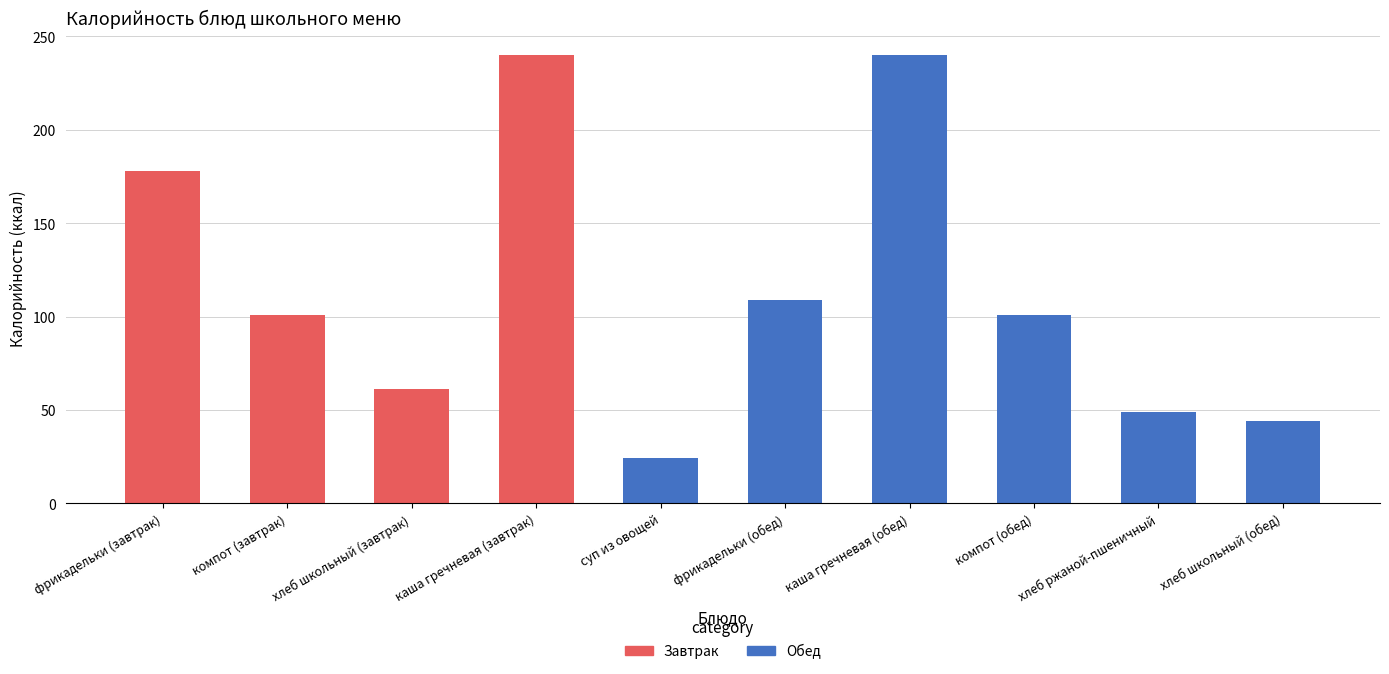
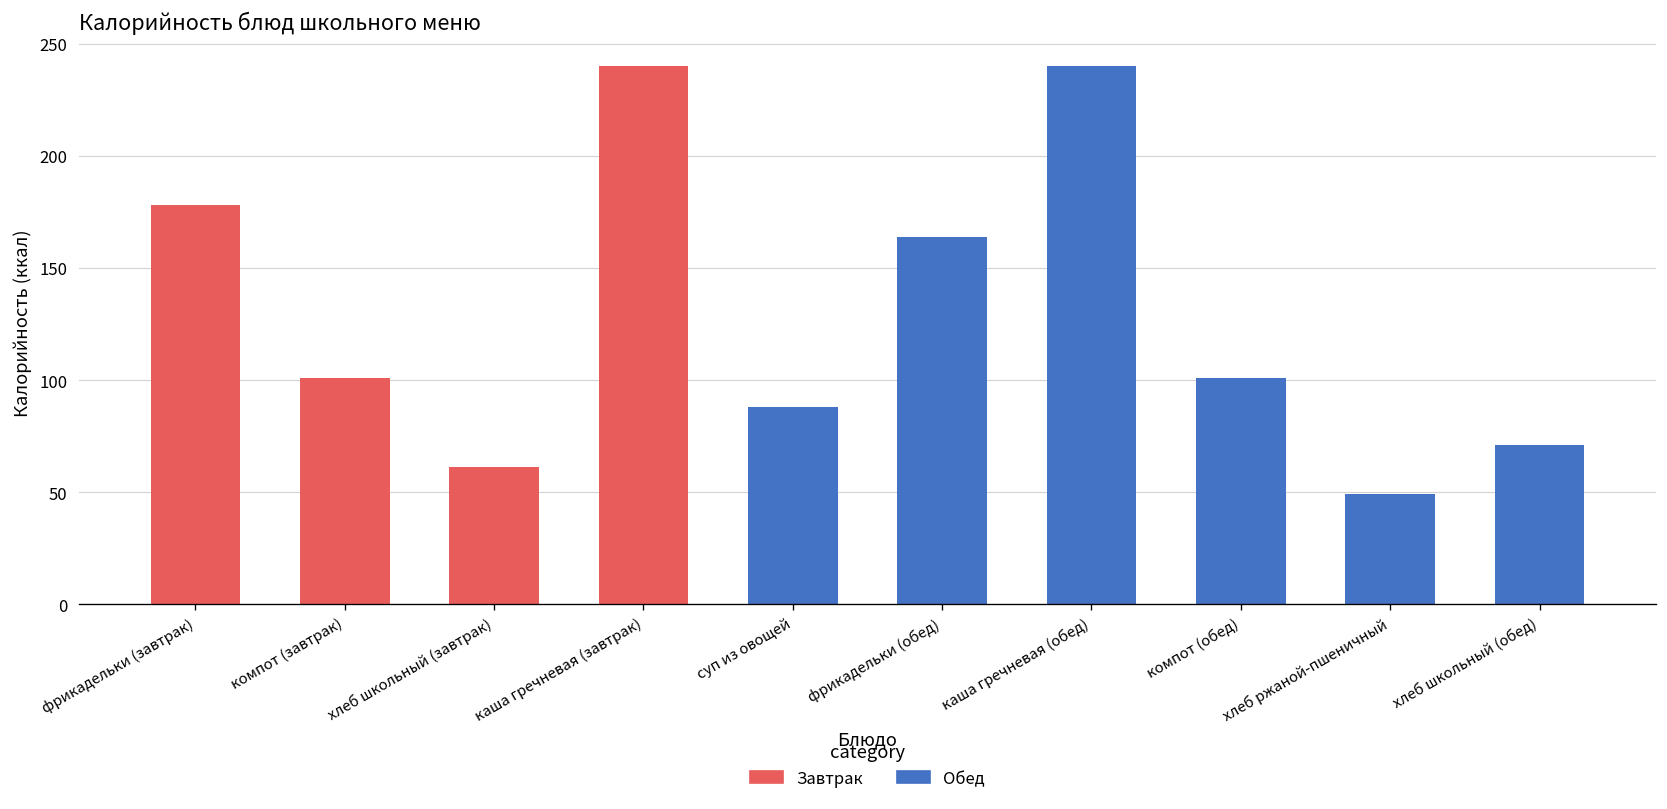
Обед, суп из овощей: 24 -> 88
Обед, фрикадельки (обед): 109 -> 164
Обед, хлеб школьный (обед): 44 -> 71
